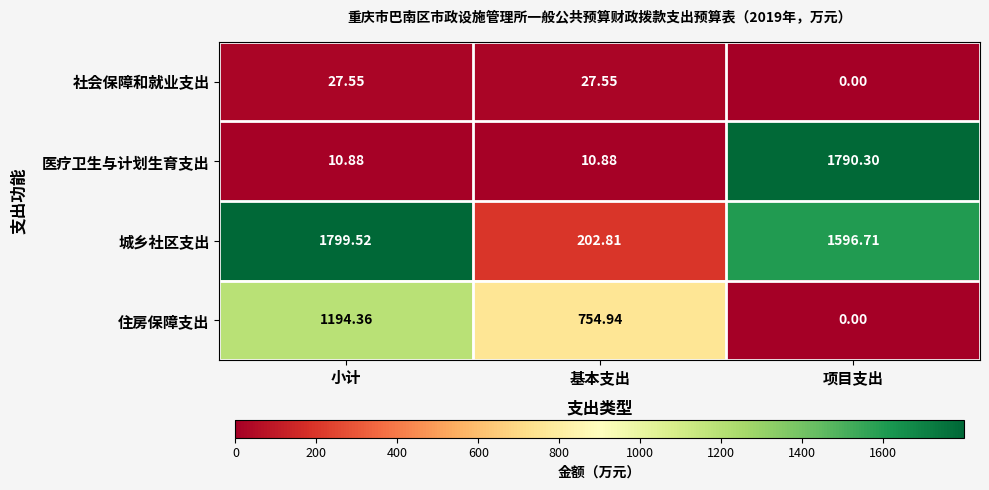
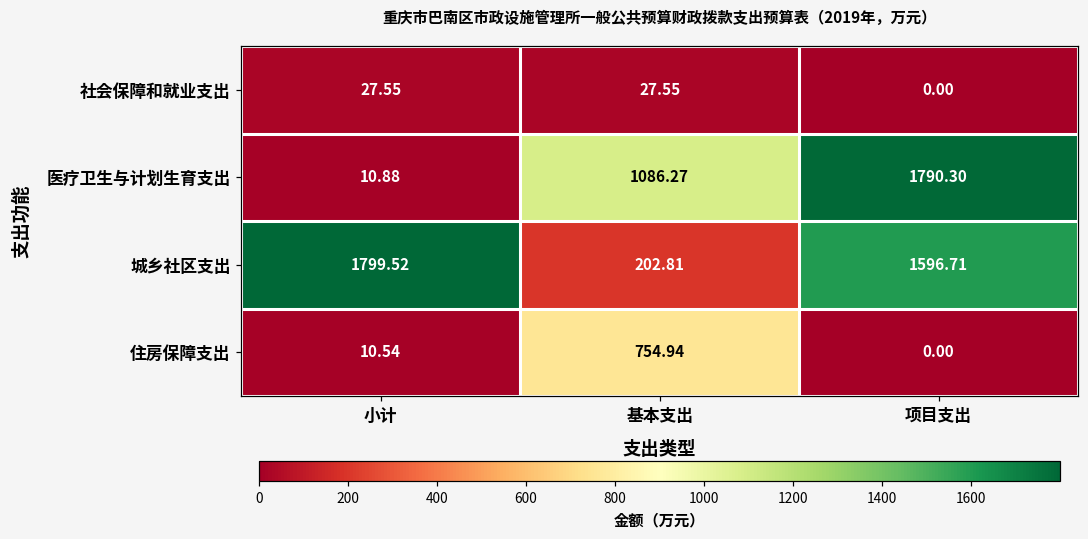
医疗卫生与计划生育支出, 基本支出: 10.88 -> 1086.27
住房保障支出, 小计: 1194.36 -> 10.54
